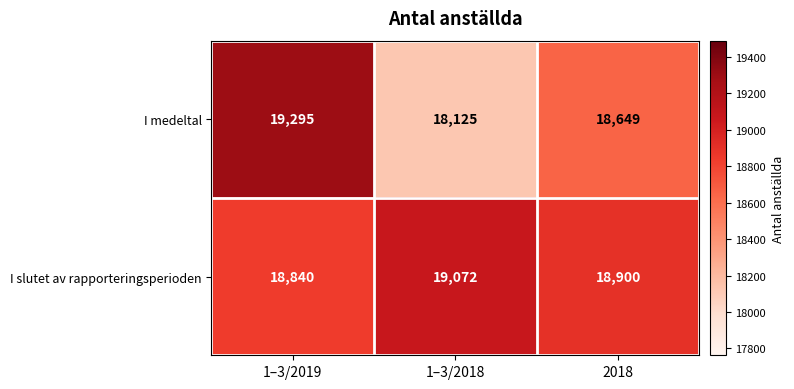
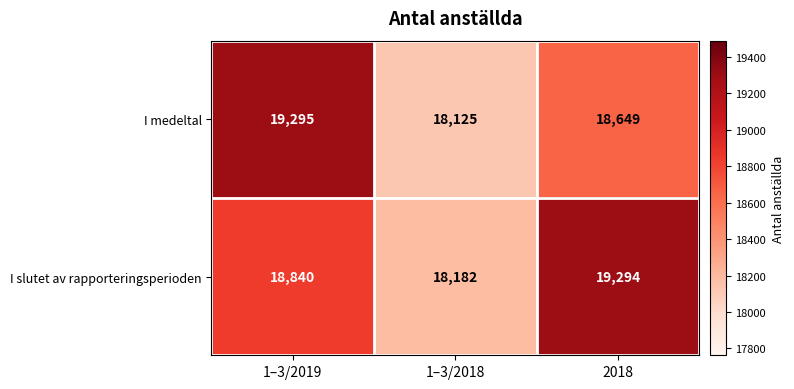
I slutet av rapporteringsperioden, 1–3/2018: 19,072 -> 18,182
I slutet av rapporteringsperioden, 2018: 18,900 -> 19,294
